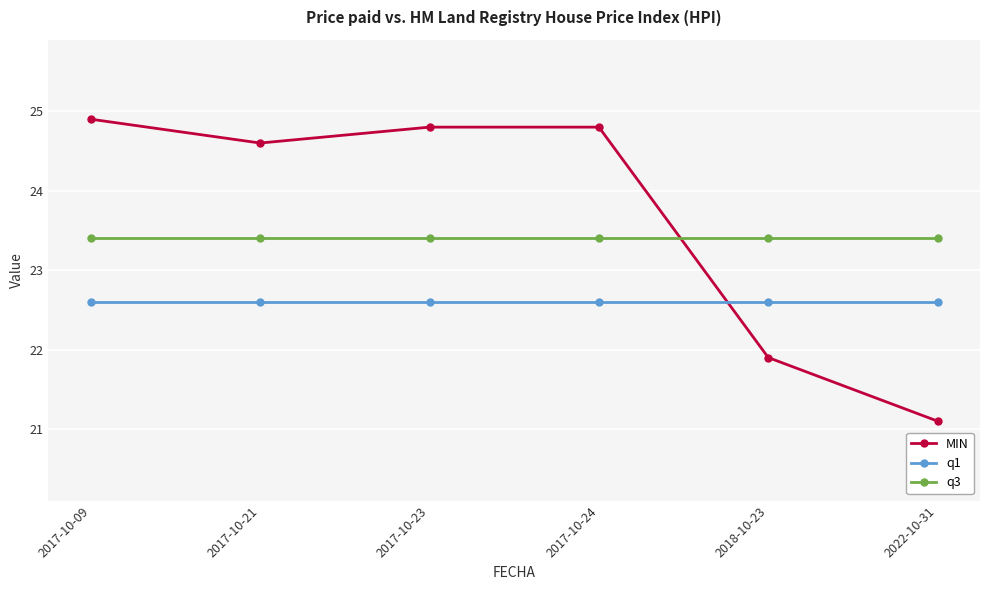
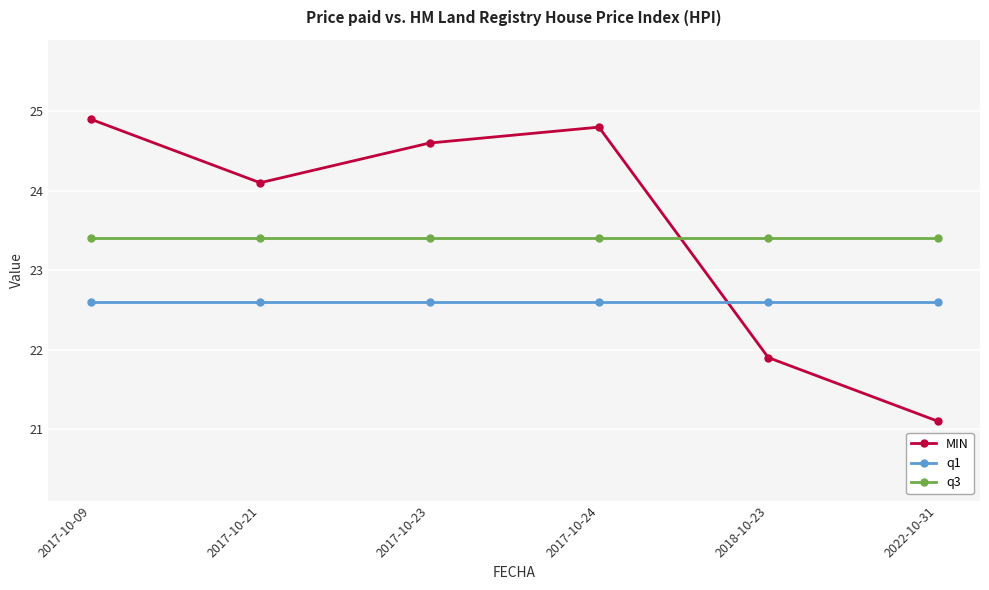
MIN, 2017-10-21: 24.6 -> 24.1
MIN, 2017-10-23: 24.8 -> 24.6
